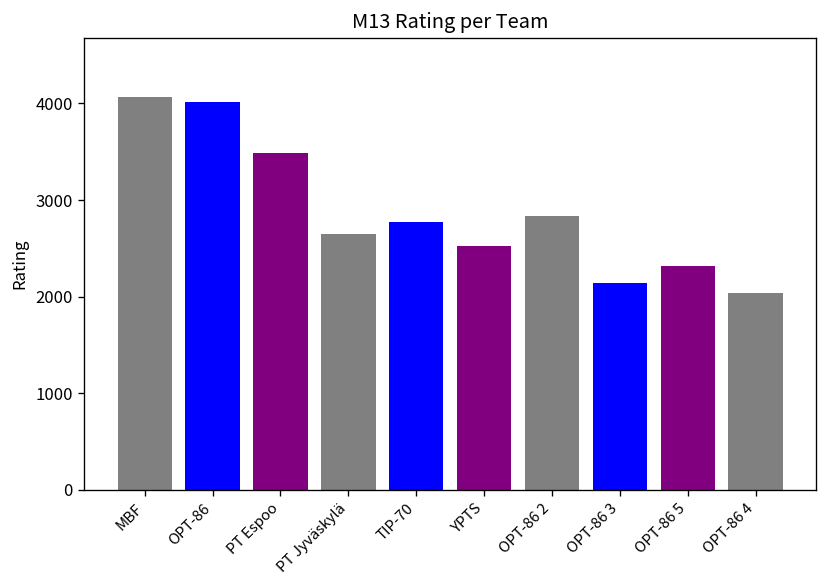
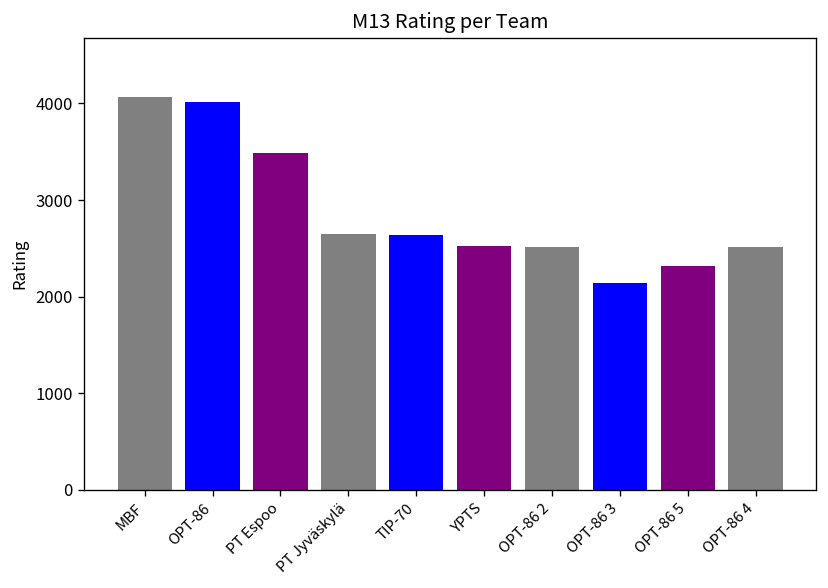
TIP-70: 2800 -> 2600
OPT-86 2: 2800 -> 2500
OPT-86 4: 2000 -> 2500
